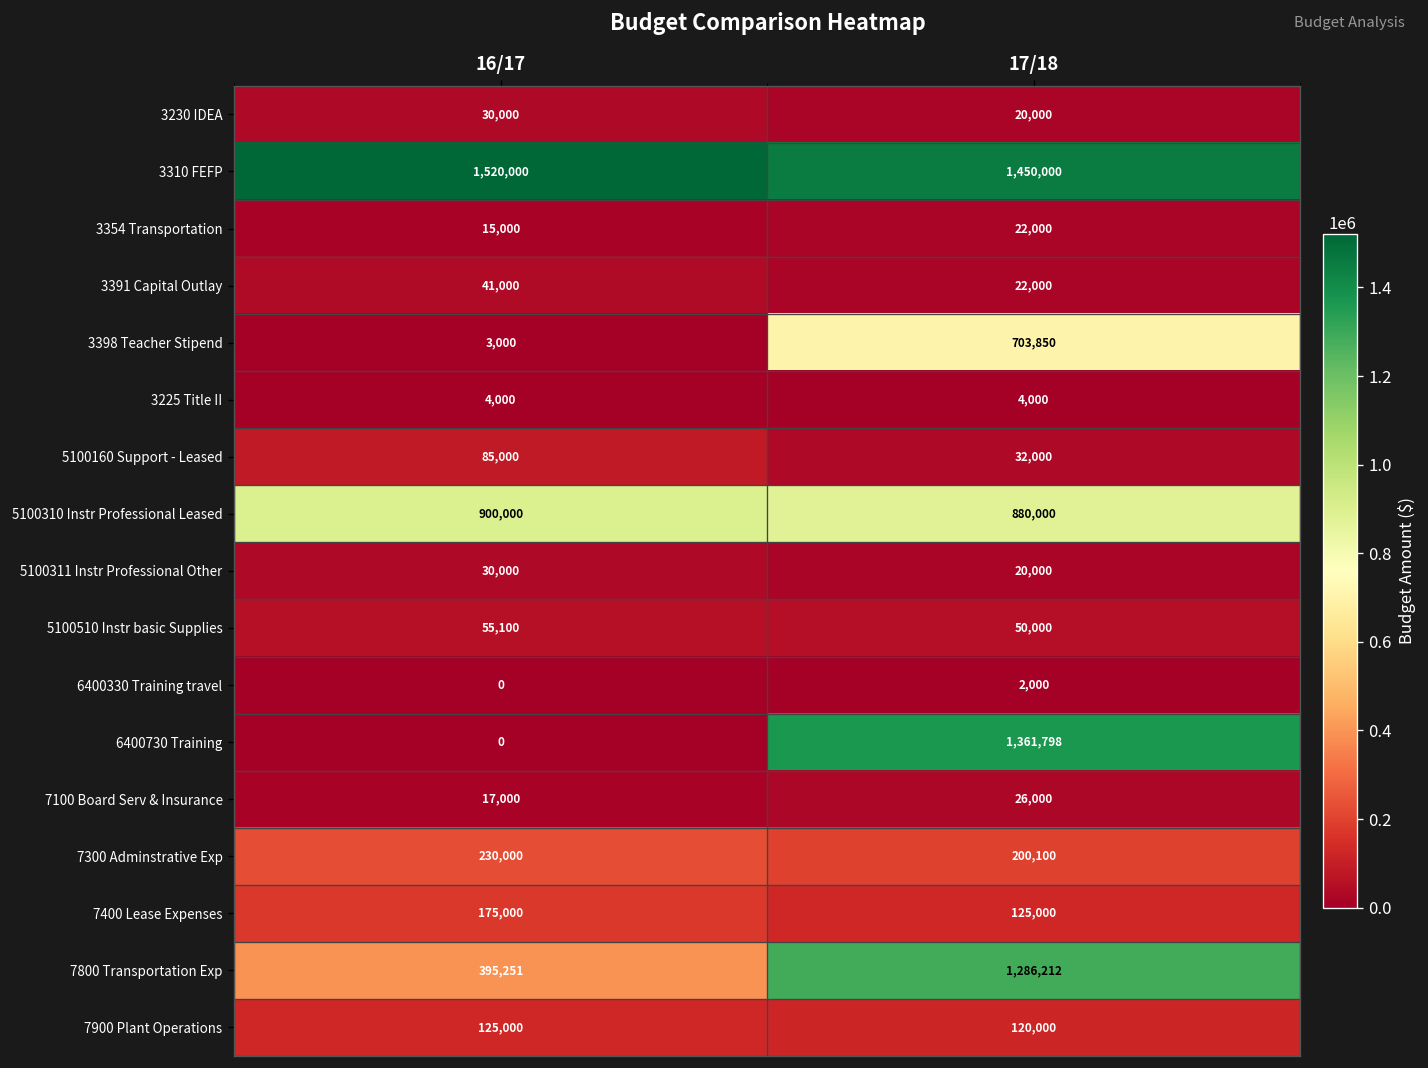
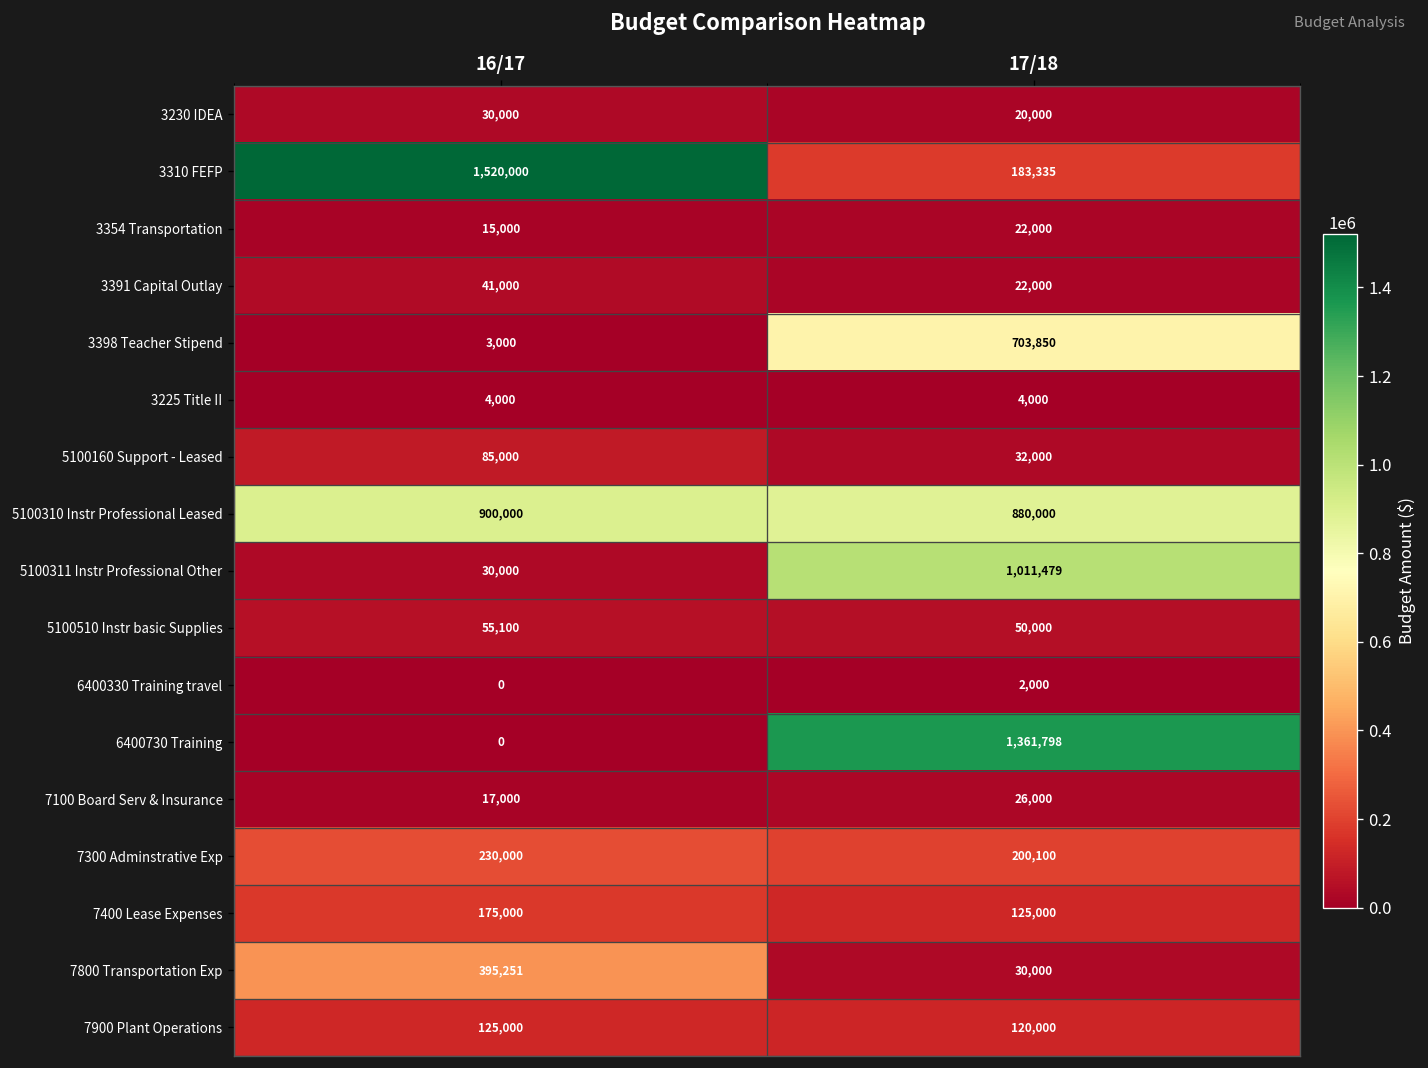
3310 FEFP, 17/18: 1,450,000 -> 183,335
5100311 Instr Professional Other, 17/18: 20,000 -> 1,011,479
7800 Transportation Exp, 17/18: 1,286,212 -> 30,000
